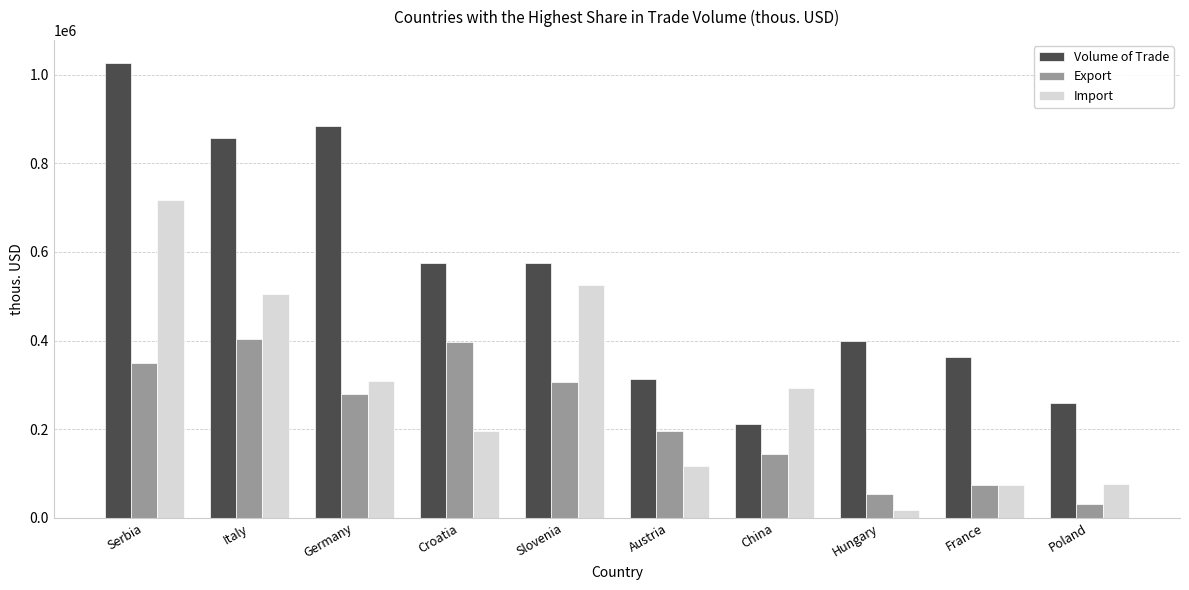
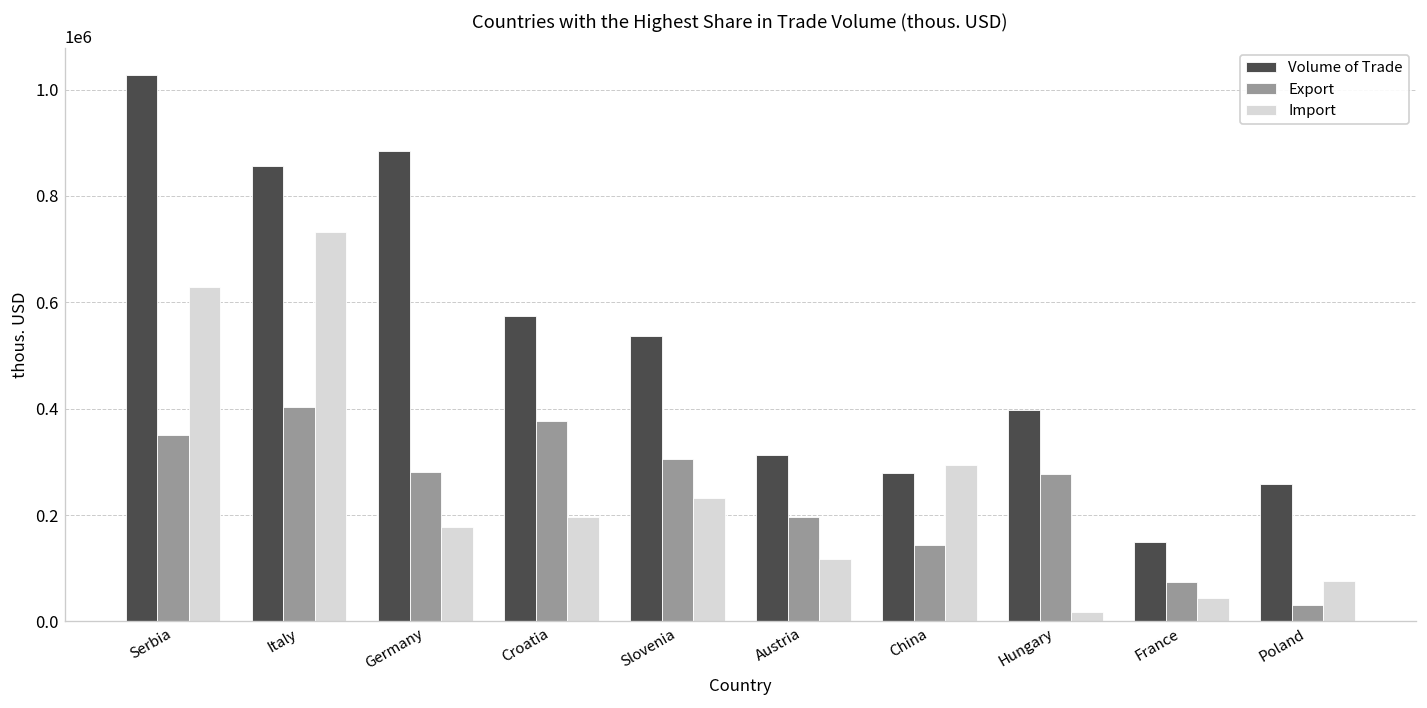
Import, Serbia: 720000 -> 630000
Import, Italy: 500000 -> 730000
Import, Germany: 310000 -> 180000
Export, Croatia: 400000 -> 380000
Volume of Trade, Slovenia: 570000 -> 540000
Import, Slovenia: 530000 -> 230000
Volume of Trade, China: 210000 -> 280000
Export, Hungary: 50000 -> 280000
Volume of Trade, France: 360000 -> 150000
Import, France: 70000 -> 40000
